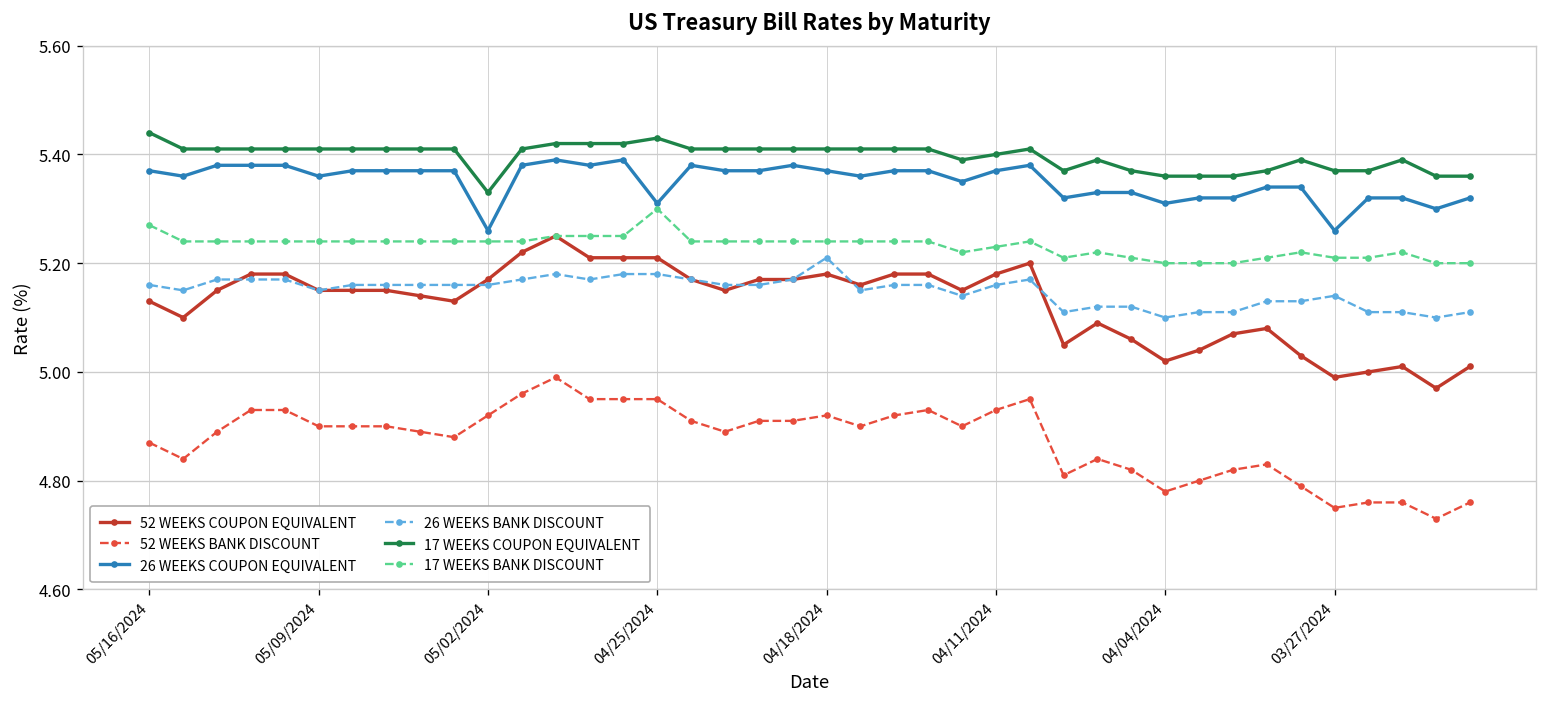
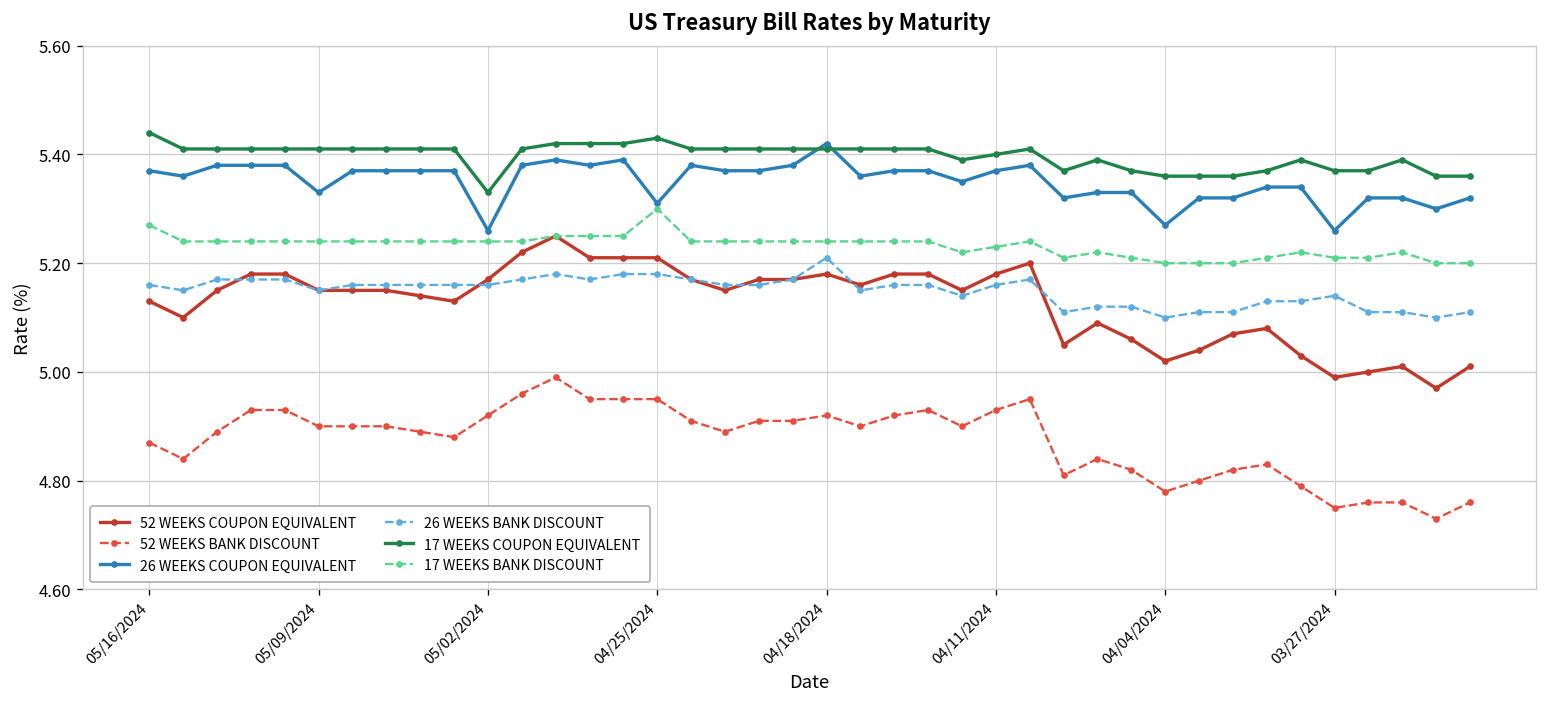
26 WEEKS COUPON EQUIVALENT, 05/09/2024: 5.36 -> 5.33
26 WEEKS COUPON EQUIVALENT, 04/18/2024: 5.37 -> 5.42
26 WEEKS COUPON EQUIVALENT, 04/04/2024: 5.31 -> 5.27
